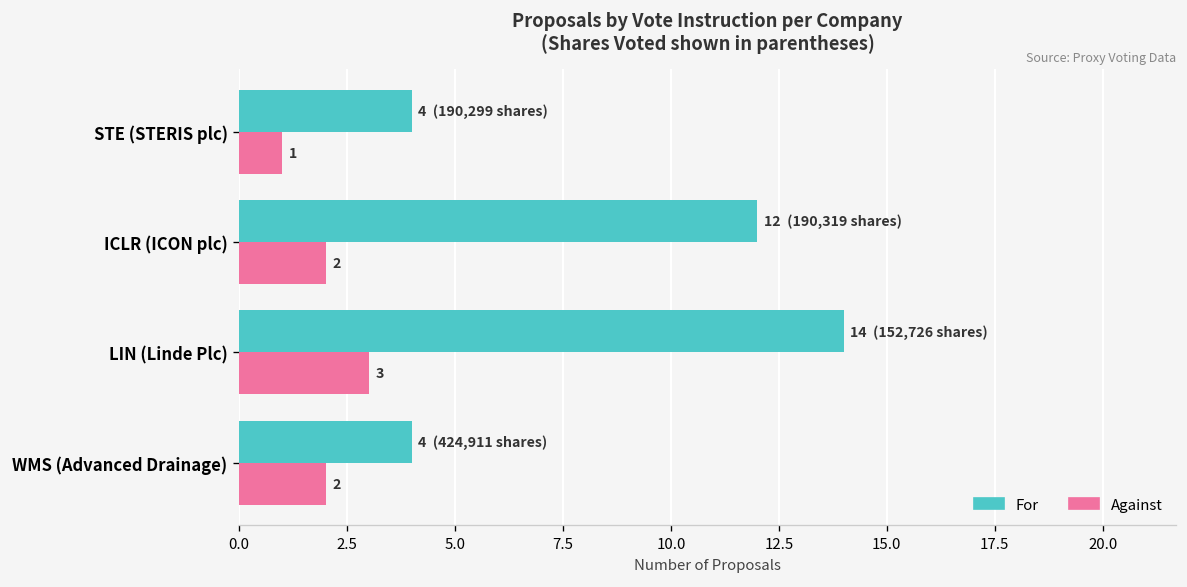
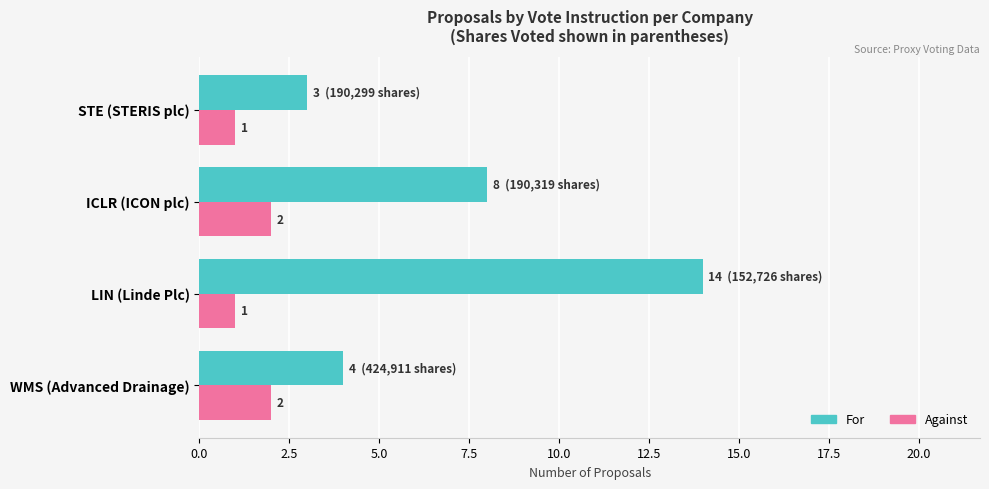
For, STE (STERIS plc): 4 -> 3
For, ICLR (ICON plc): 12 -> 8
Against, LIN (Linde Plc): 3 -> 1
